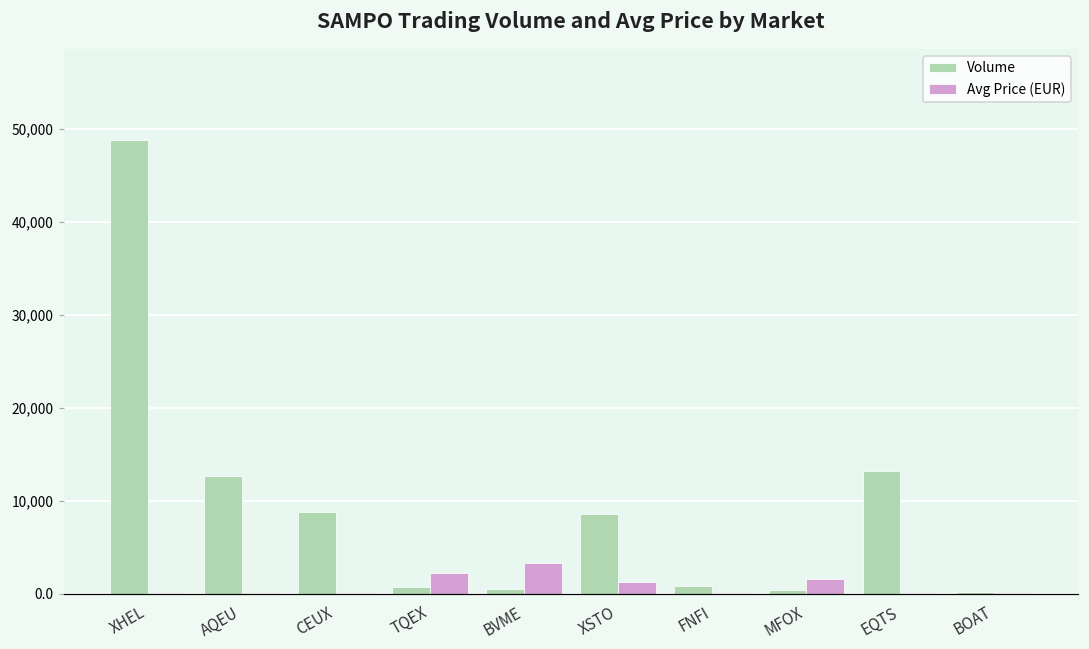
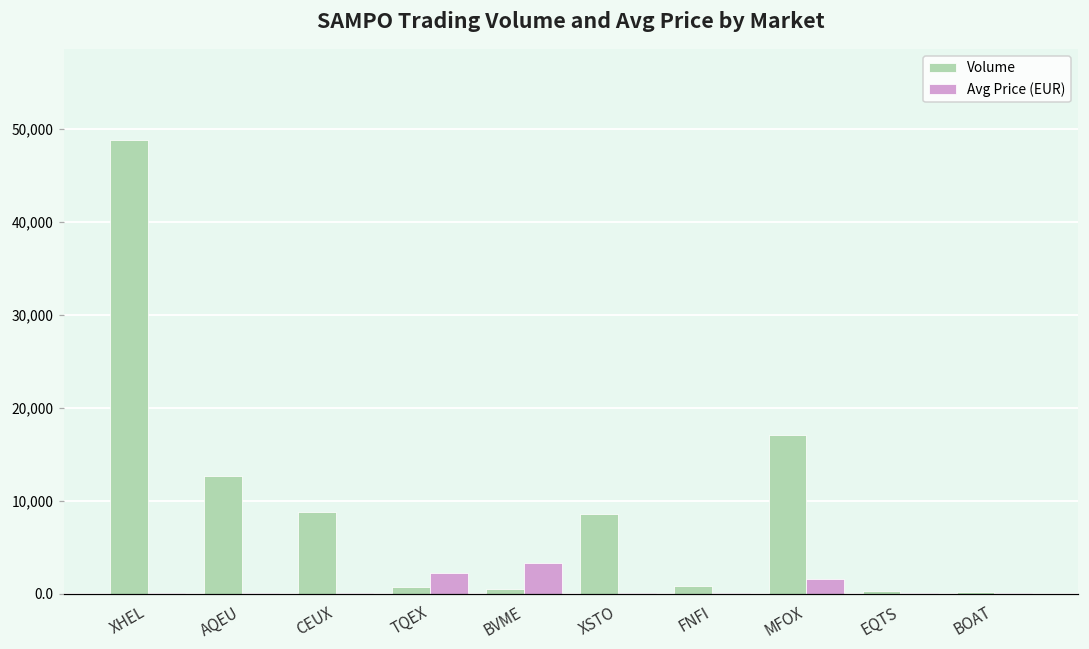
Avg Price (EUR), XSTO: 1,000 -> 0
Volume, MFOX: 0 -> 17,000
Volume, EQTS: 13,000 -> 0
